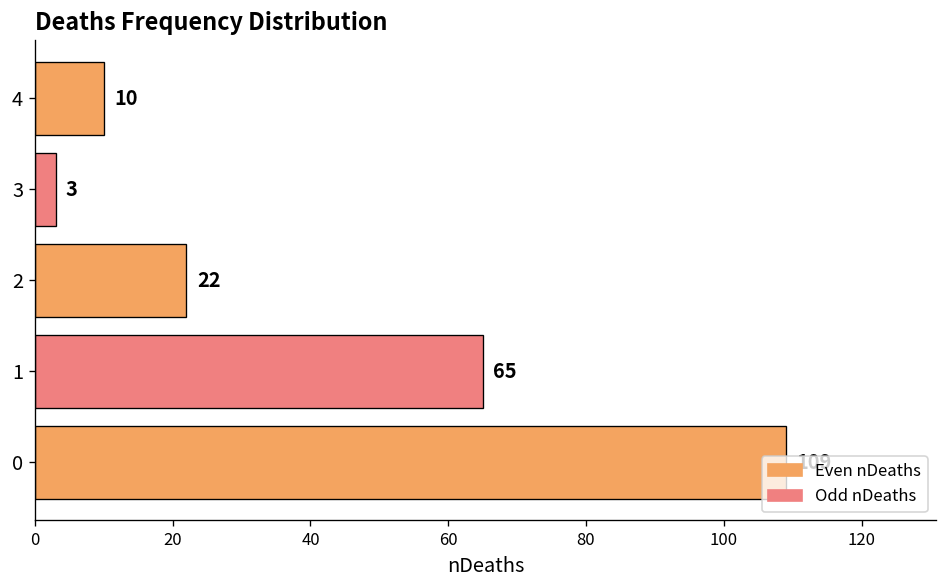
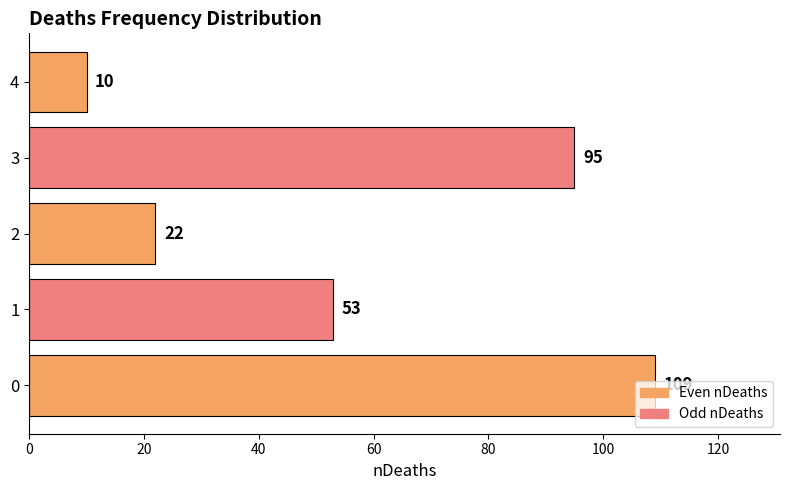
3: 3 -> 95
1: 65 -> 53
